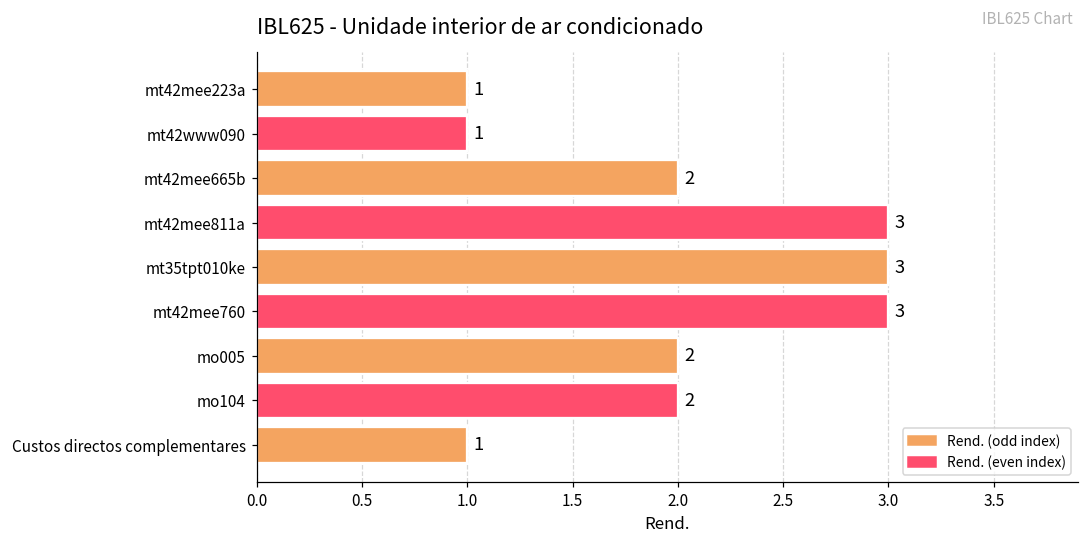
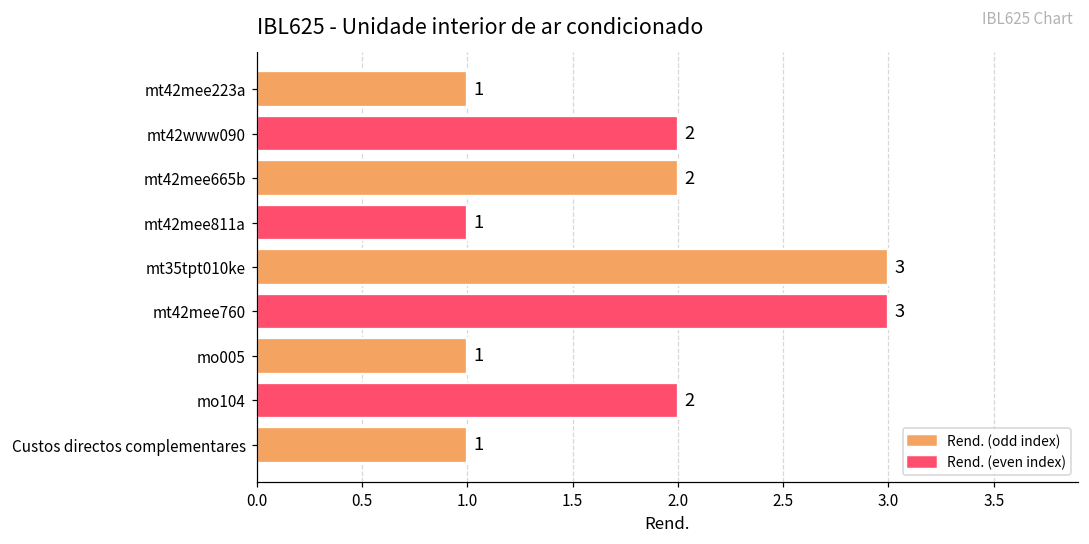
mt42www090: 1 -> 2
mt42mee811a: 3 -> 1
mo005: 2 -> 1
